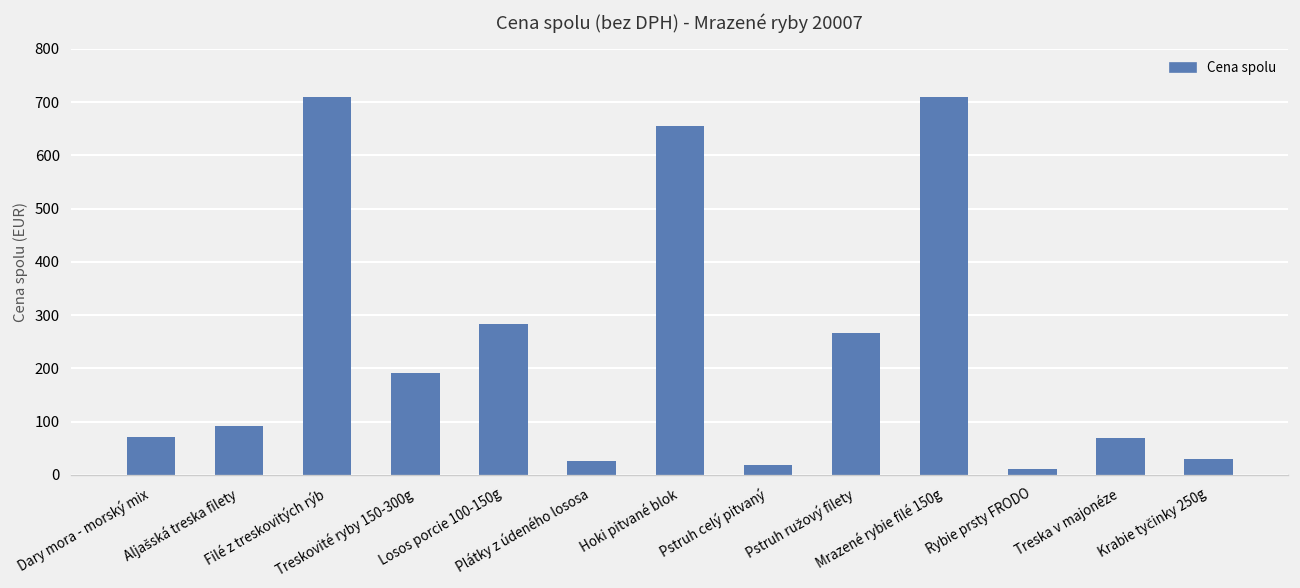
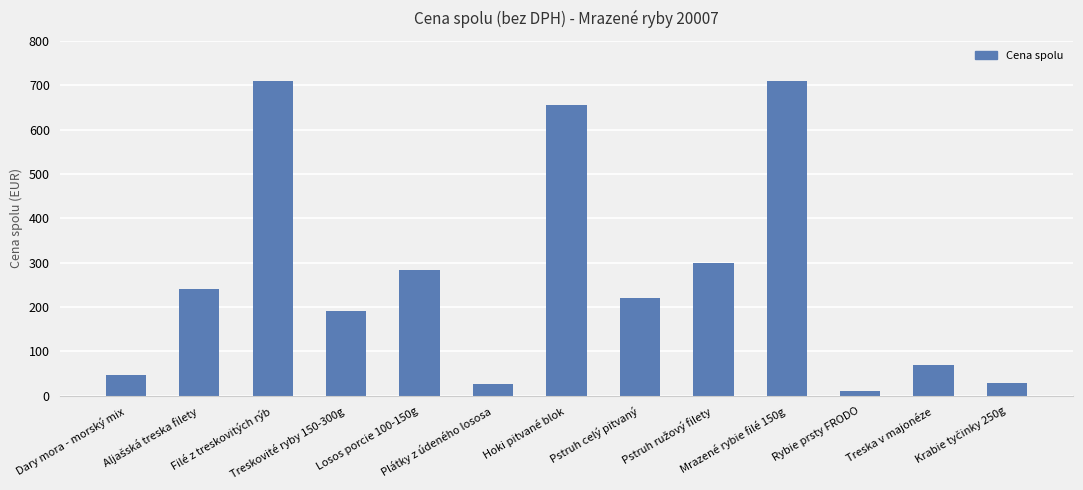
Dary mora - morský mix: 70 -> 50
Aljašská treska filety: 90 -> 240
Pstruh celý pitvaný: 20 -> 220
Pstruh ružový filety: 270 -> 300
